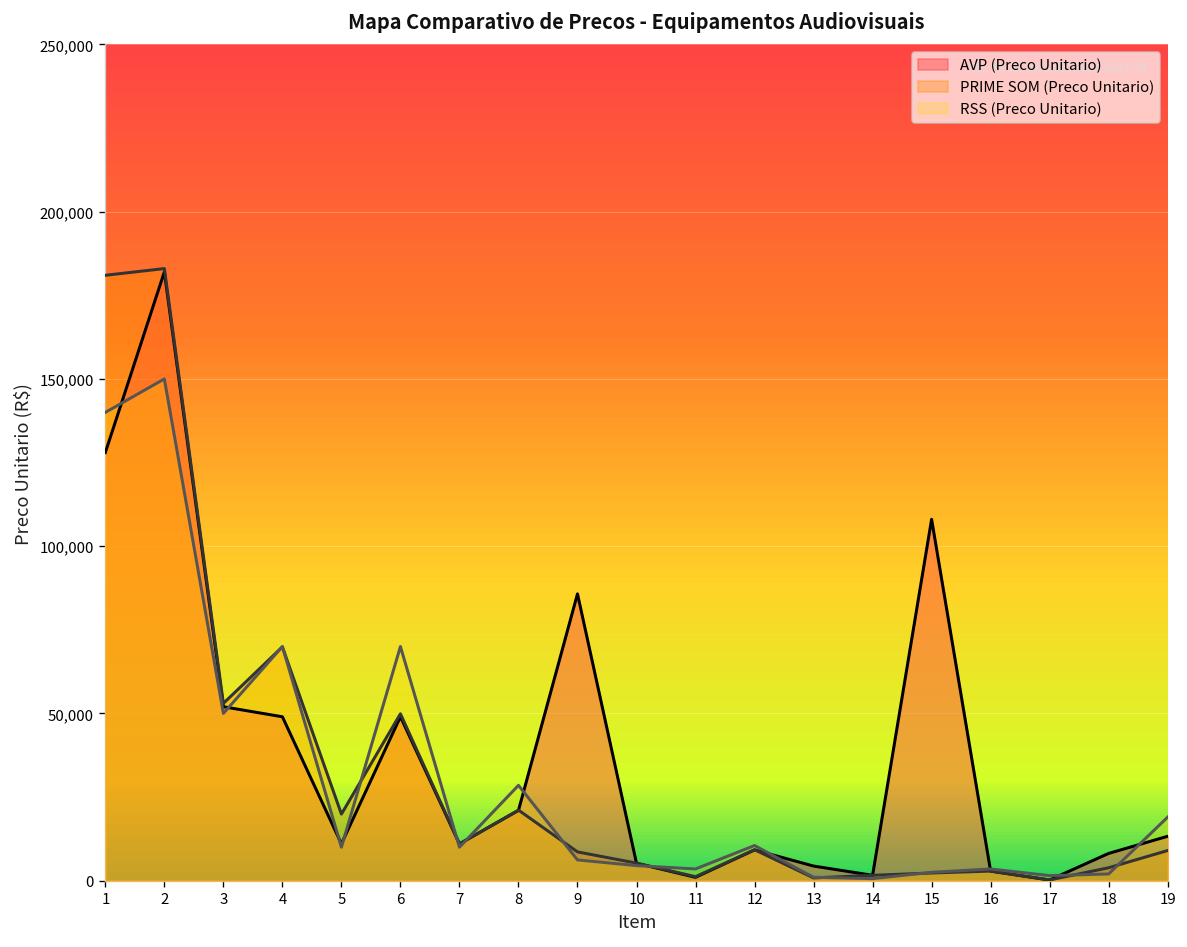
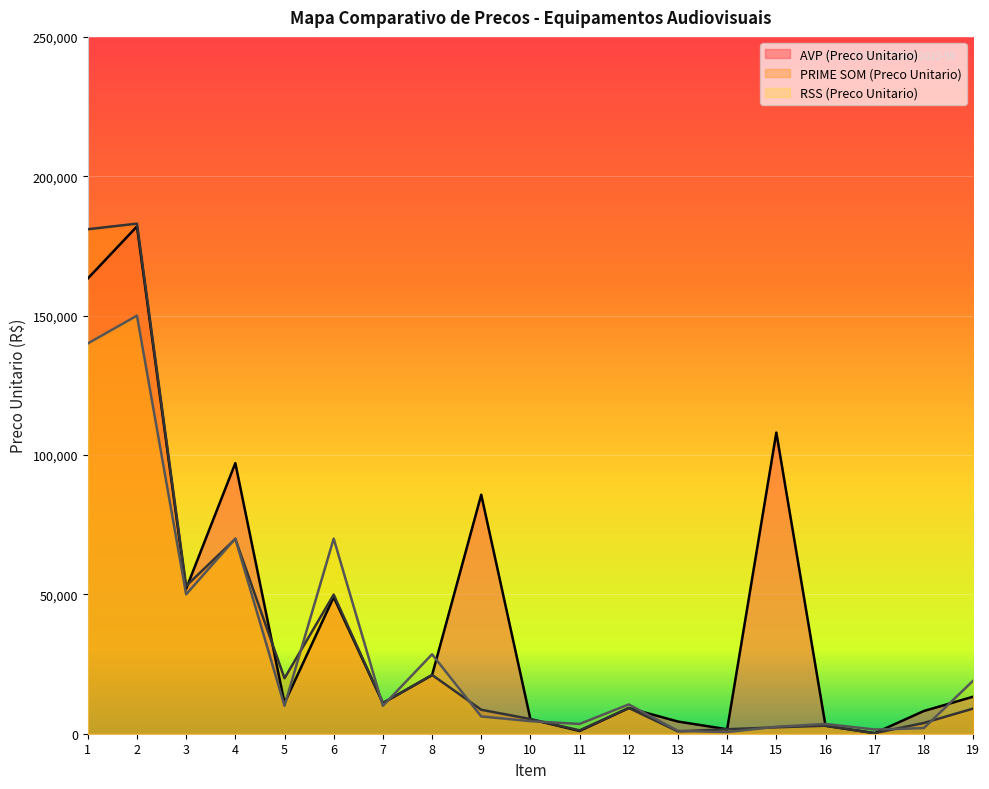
AVP (Preco Unitario), 1: 128,000 -> 163,000
AVP (Preco Unitario), 4: 49,000 -> 97,000
